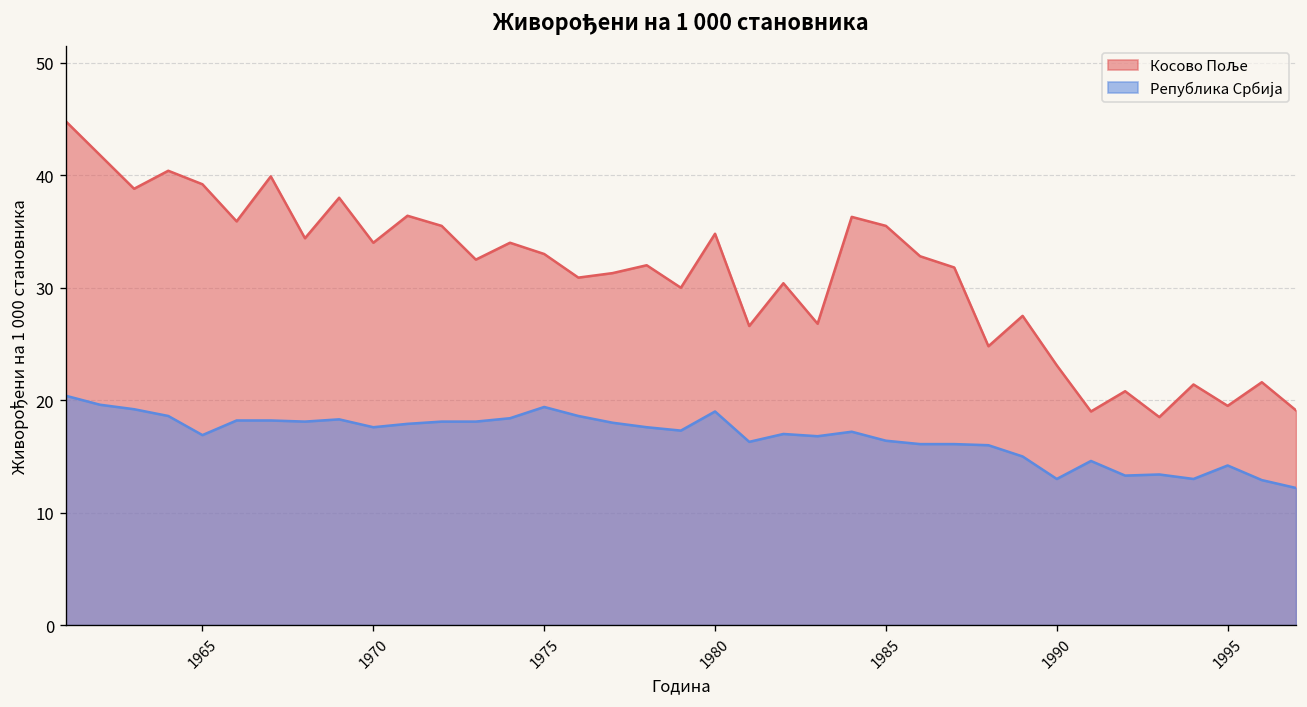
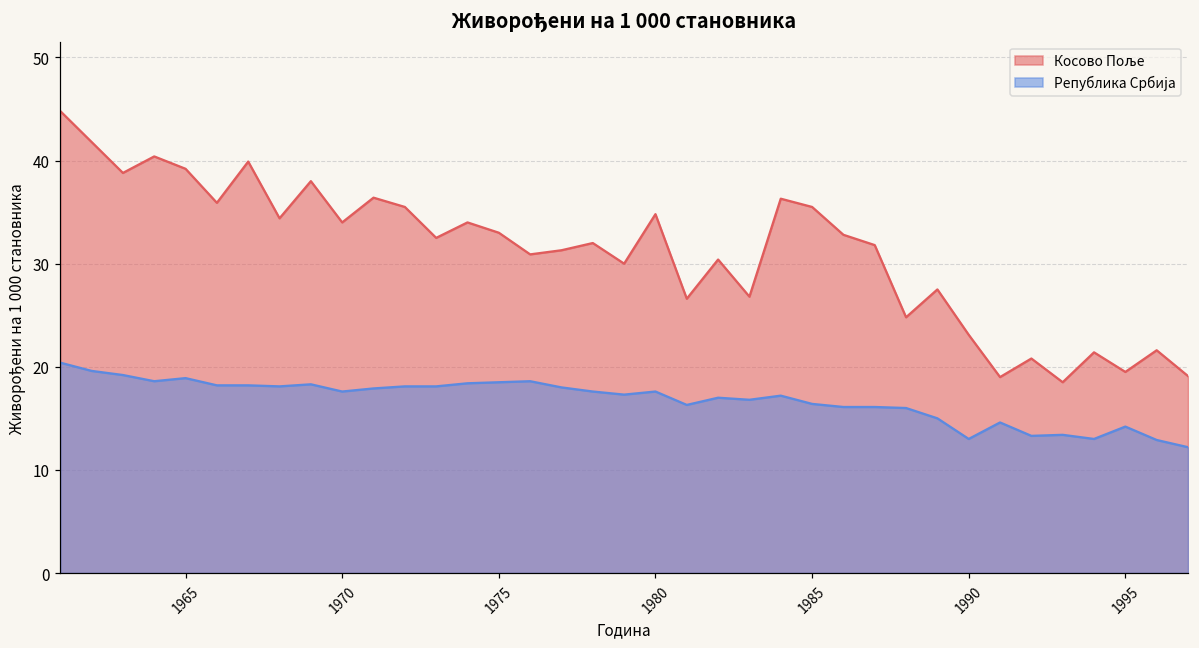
Република Србија, 1965: 17 -> 19
Република Србија, 1975: 19.4 -> 18.5
Република Србија, 1980: 19 -> 18
